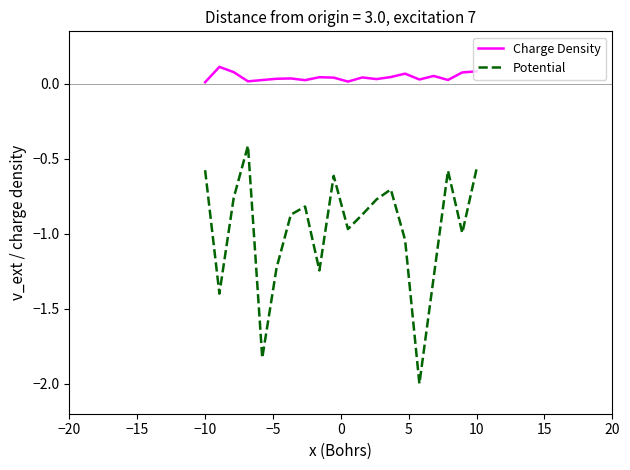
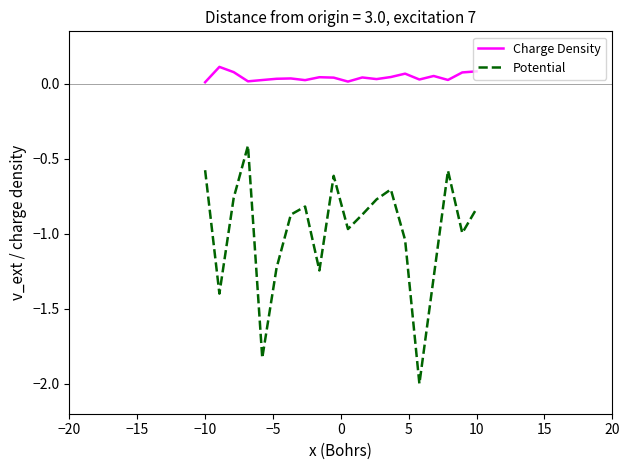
Potential, 10: -0.57 -> -0.83
